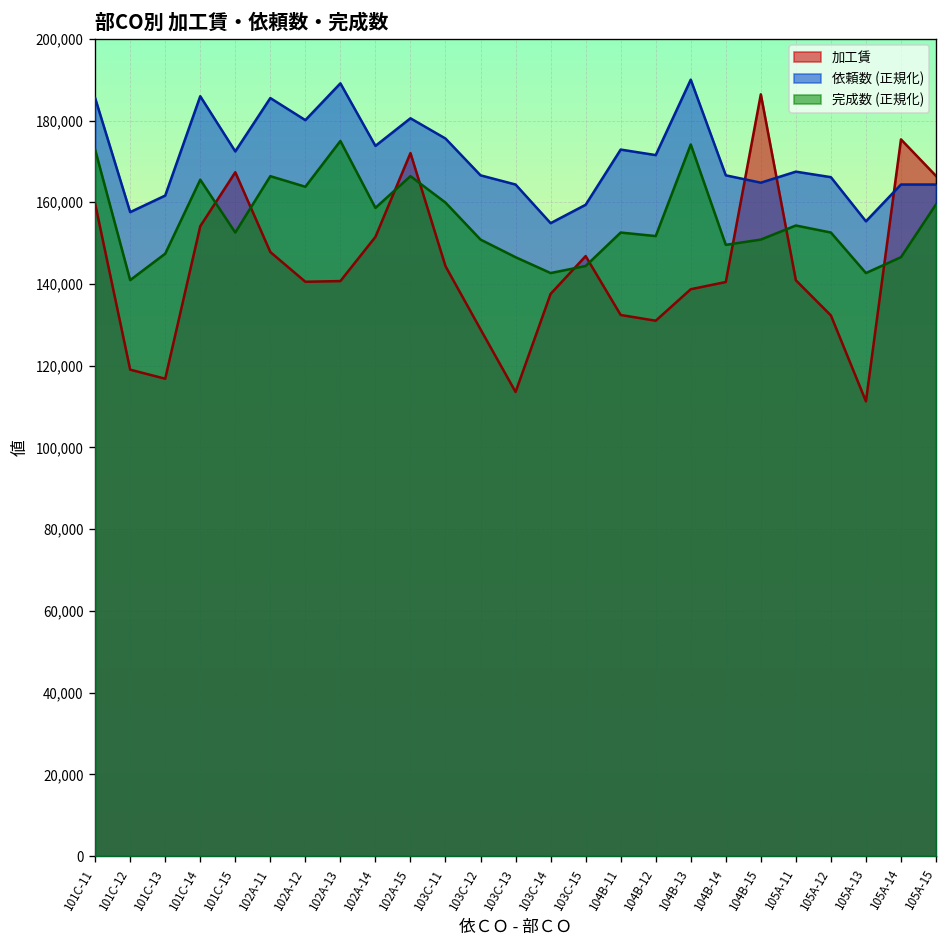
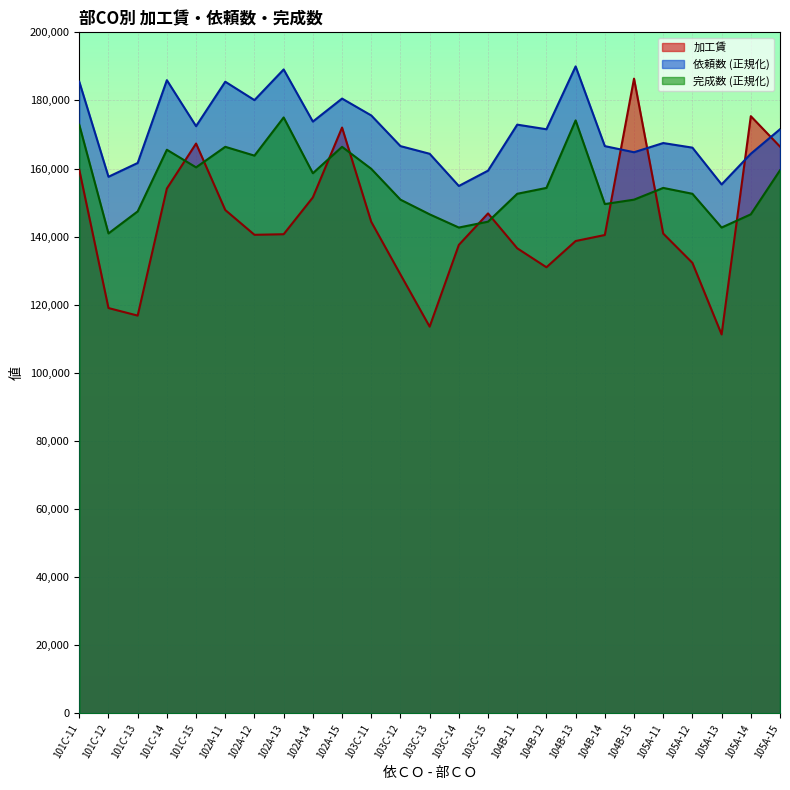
完成数 (正規化), 101C-15: 153,000 -> 160,000
加工賃, 104B-11: 132,000 -> 137,000
完成数 (正規化), 104B-12: 152,000 -> 154,000
依頼数 (正規化), 105A-15: 164,000 -> 172,000
